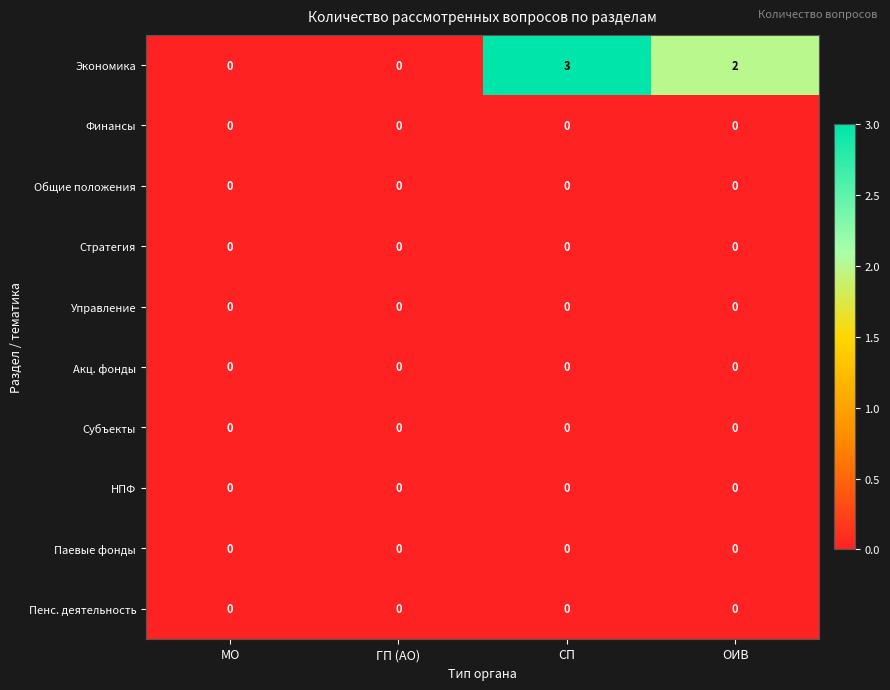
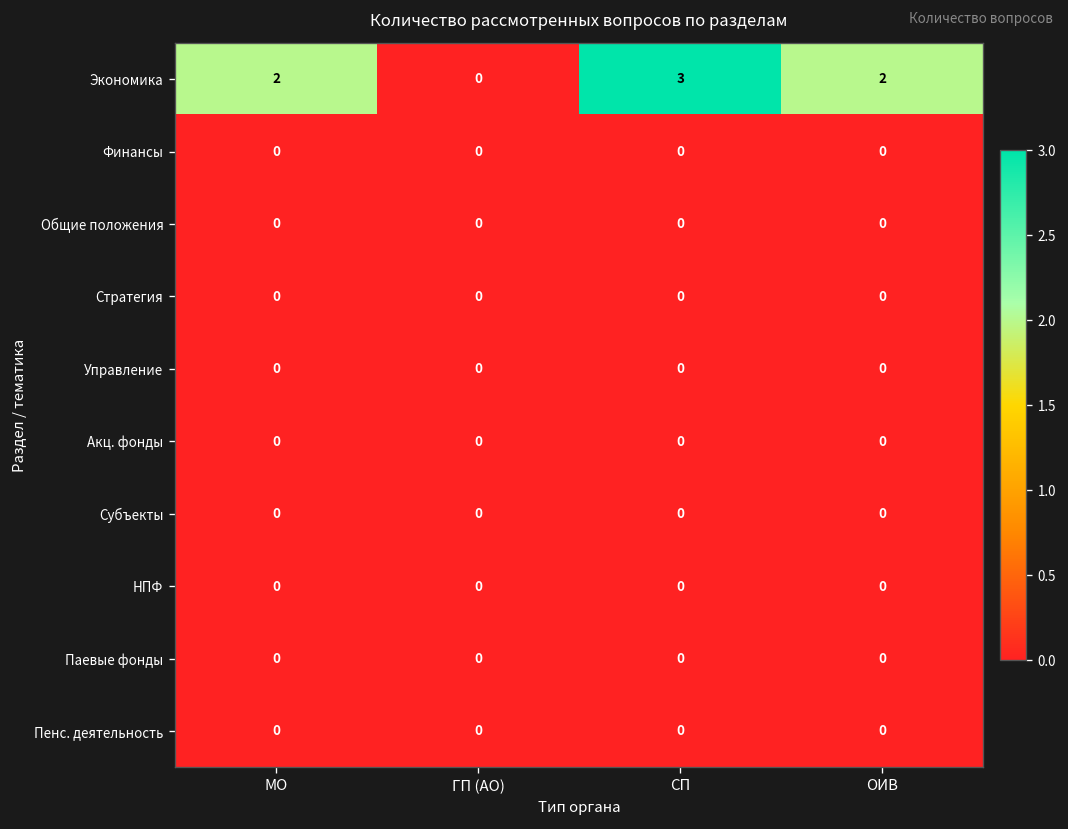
Экономика, МО: 0 -> 2
